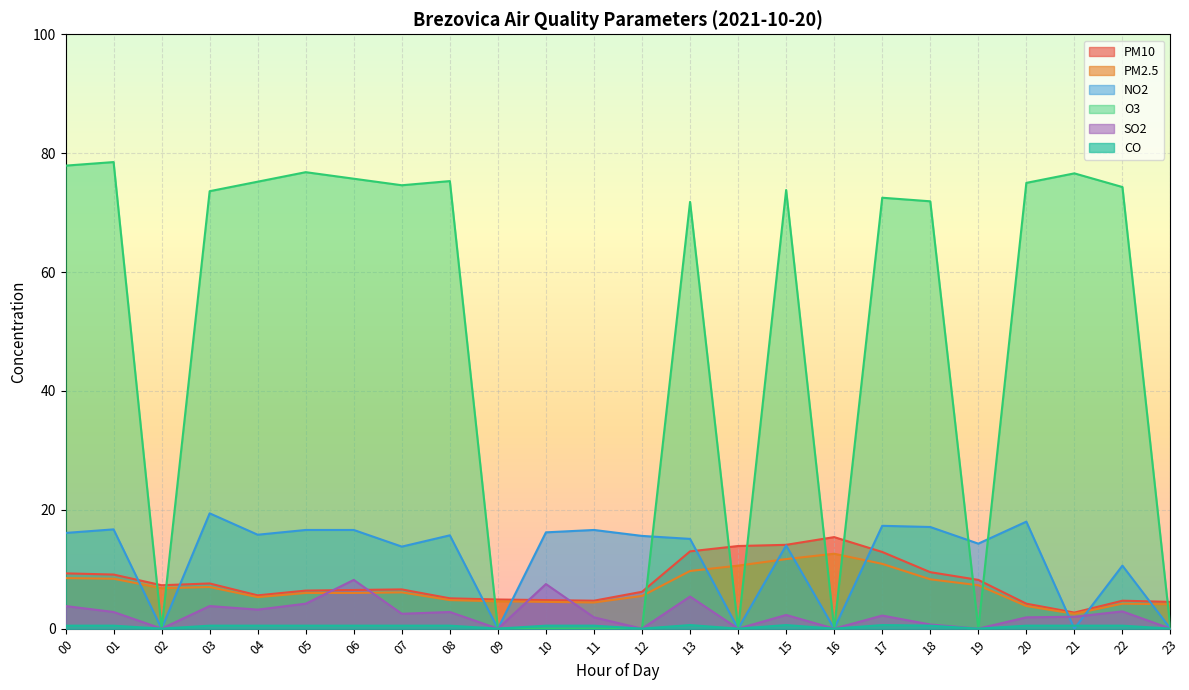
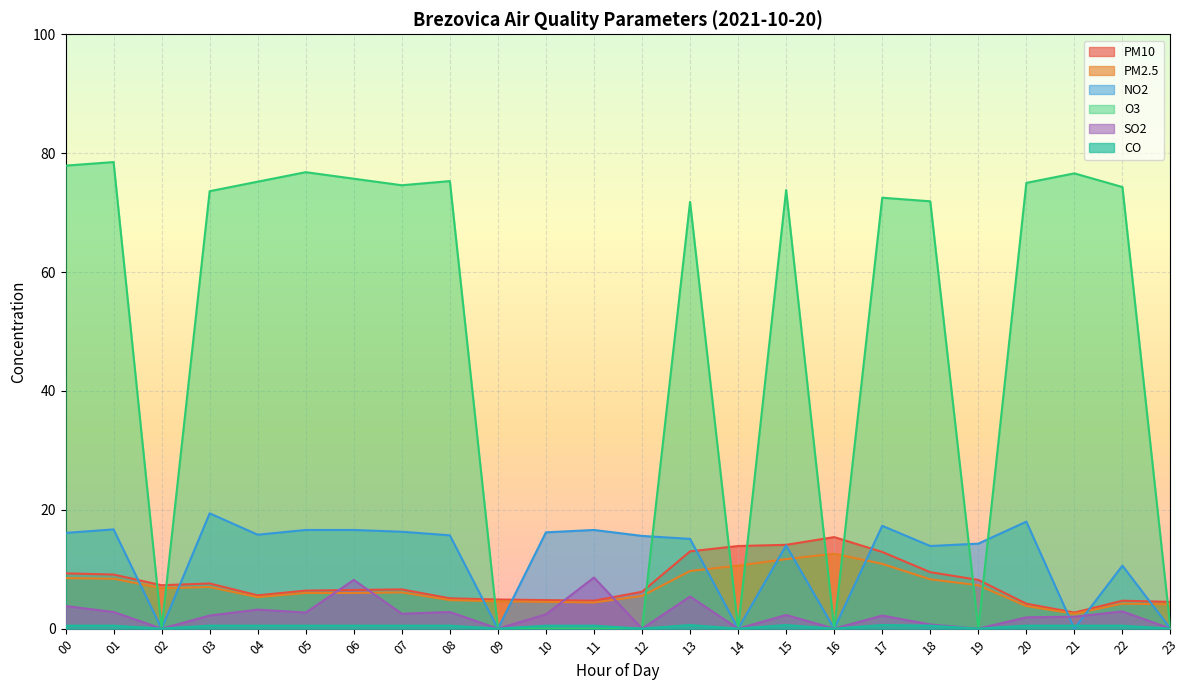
SO2, 03: 4 -> 2
SO2, 05: 4 -> 3
NO2, 07: 14 -> 16
SO2, 10: 8 -> 2
SO2, 11: 2 -> 9
NO2, 18: 17 -> 14
